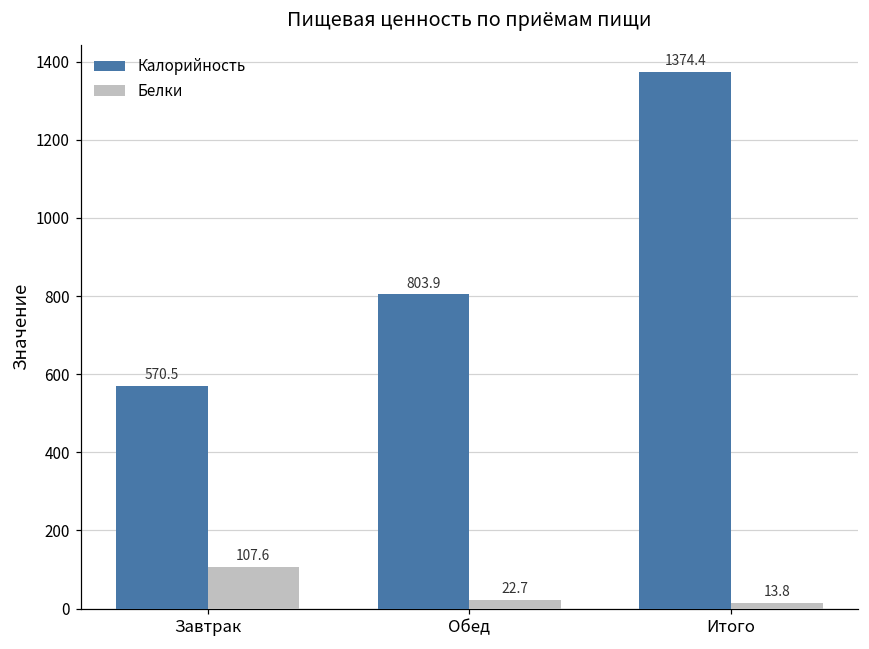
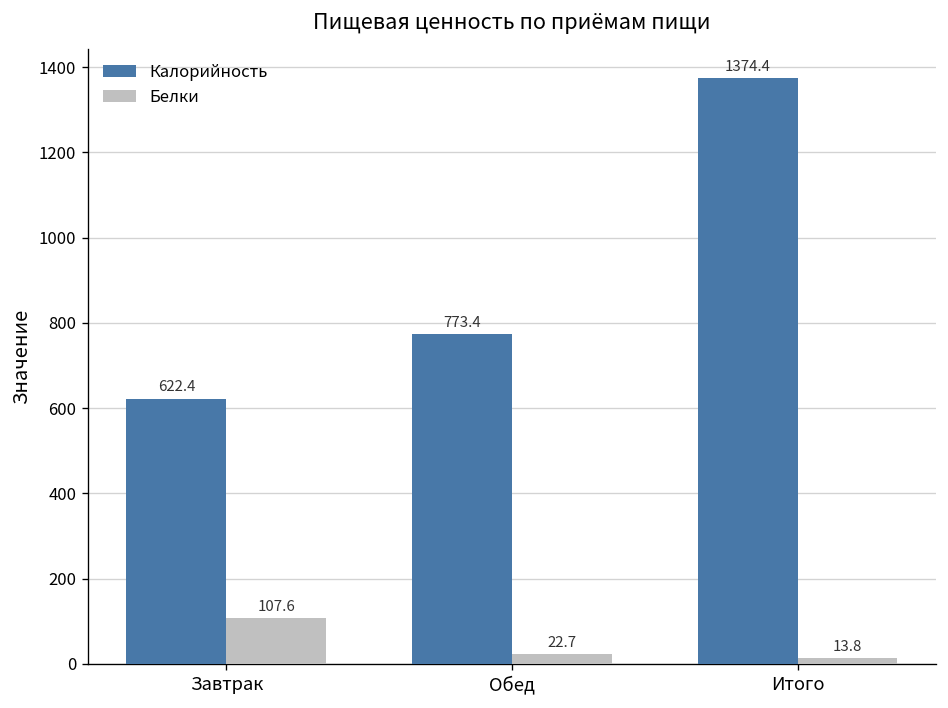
Калорийность, Завтрак: 570.5 -> 622.4
Калорийность, Обед: 803.9 -> 773.4
